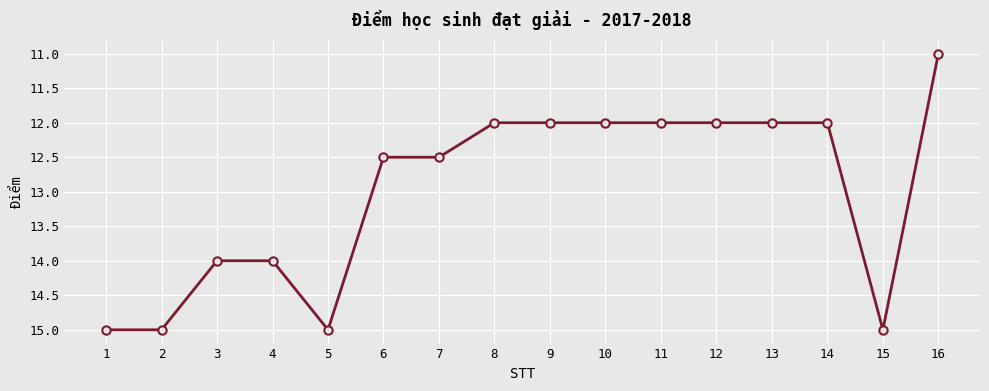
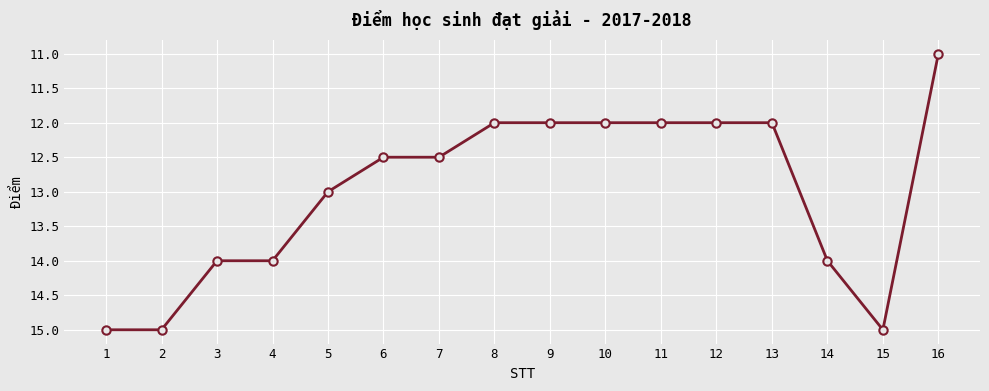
5: 15 -> 13
14: 12 -> 14
